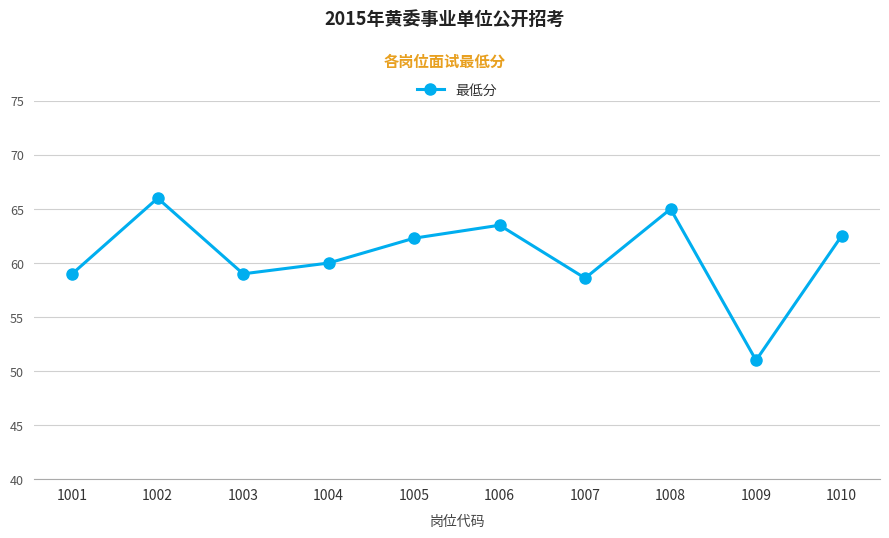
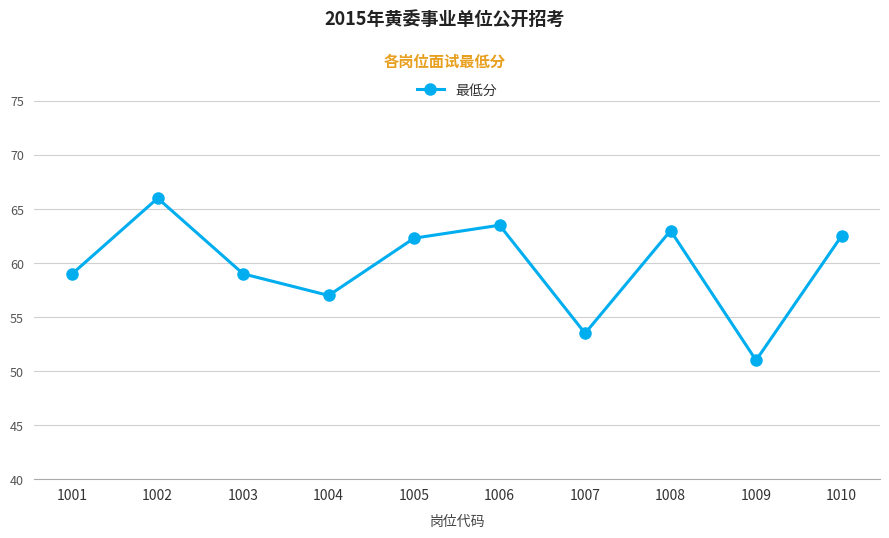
1004: 60 -> 57
1007: 58.6 -> 53.5
1008: 65 -> 63
